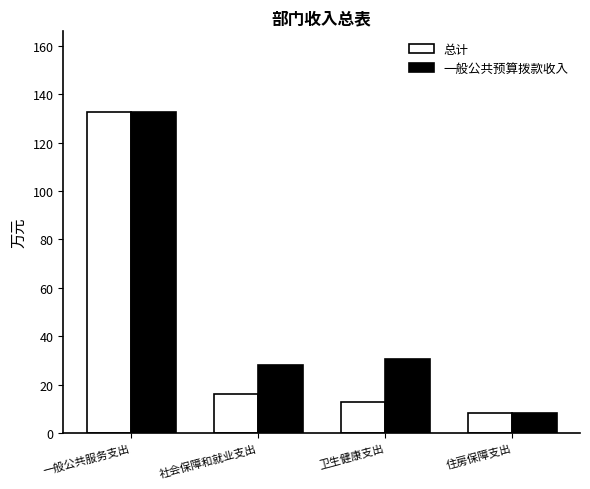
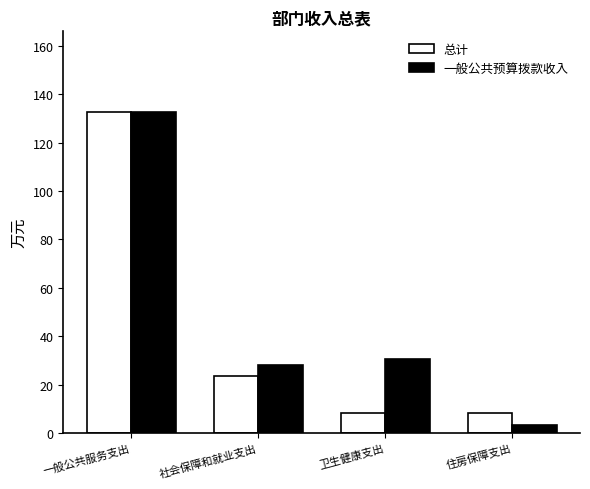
总计, 社会保障和就业支出: 16 -> 24
总计, 卫生健康支出: 13 -> 8
一般公共预算拨款收入, 住房保障支出: 8 -> 3
